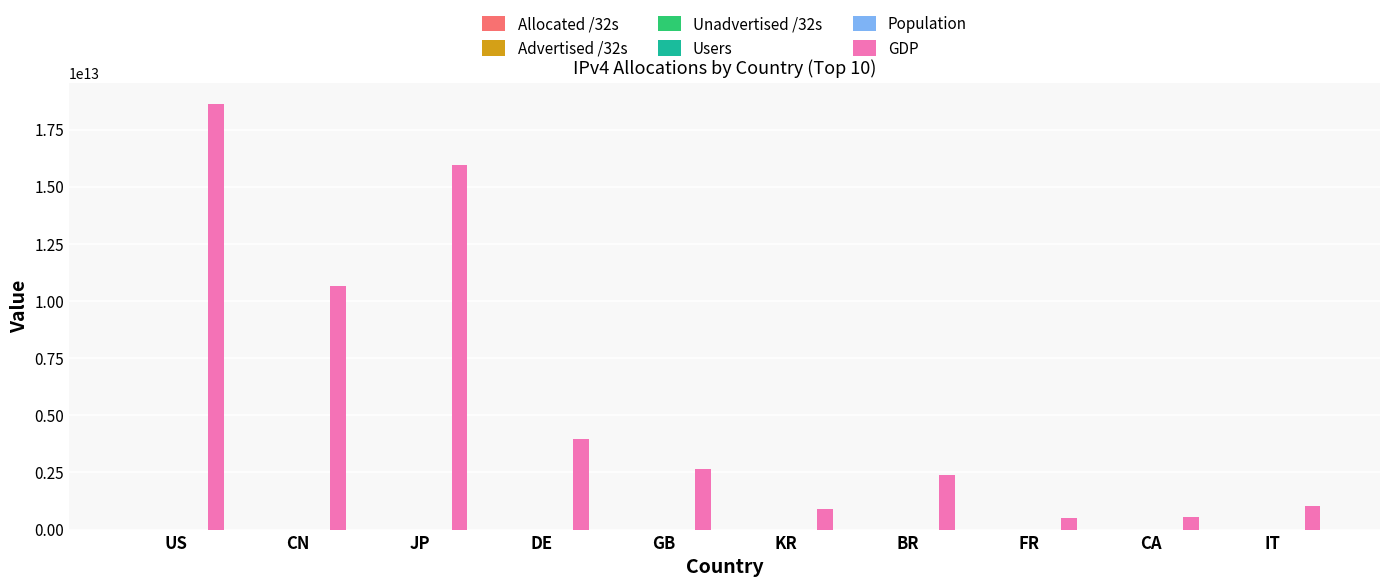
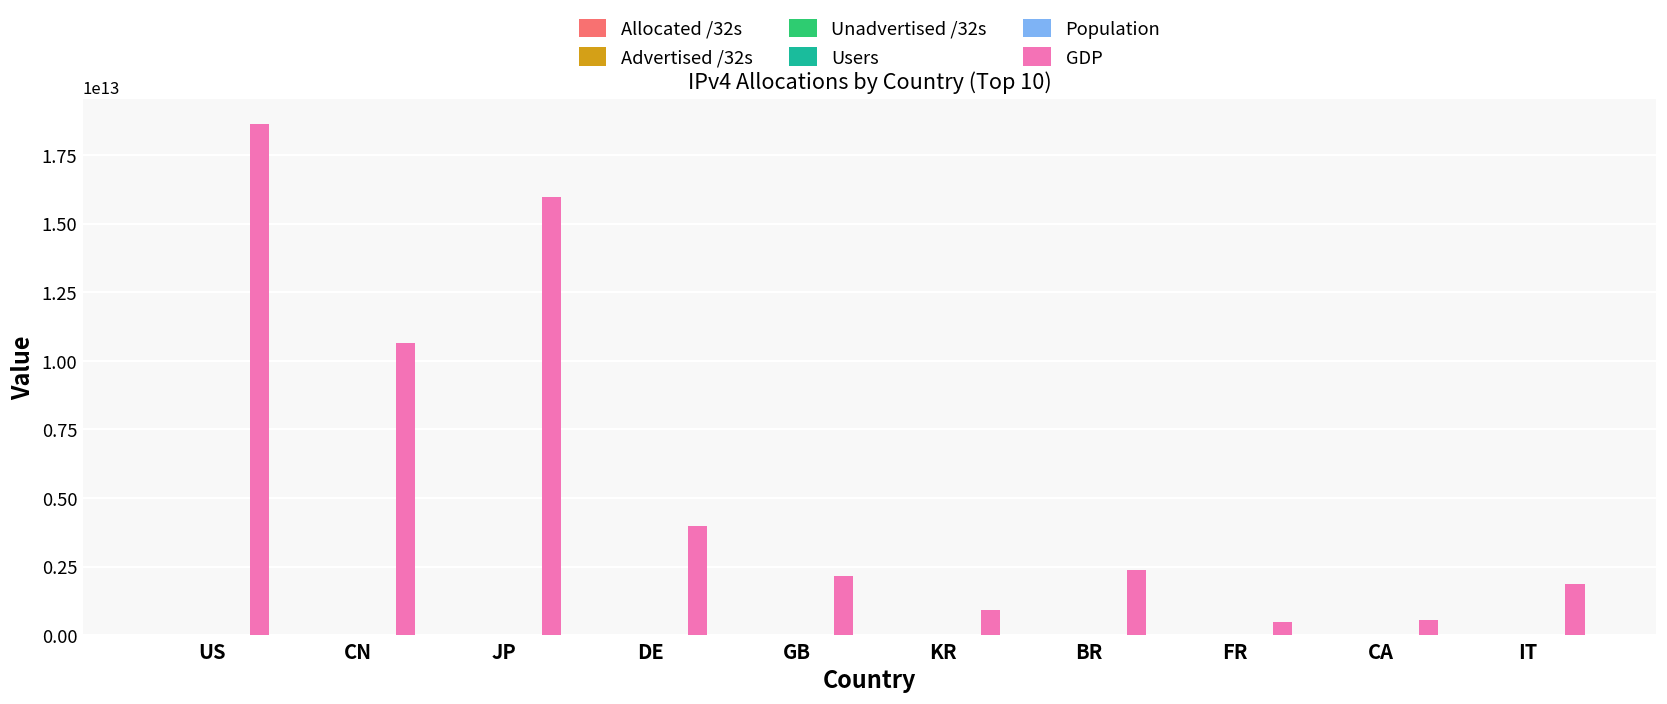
GDP, GB: 2700000000000 -> 2200000000000
GDP, IT: 1000000000000 -> 1900000000000
